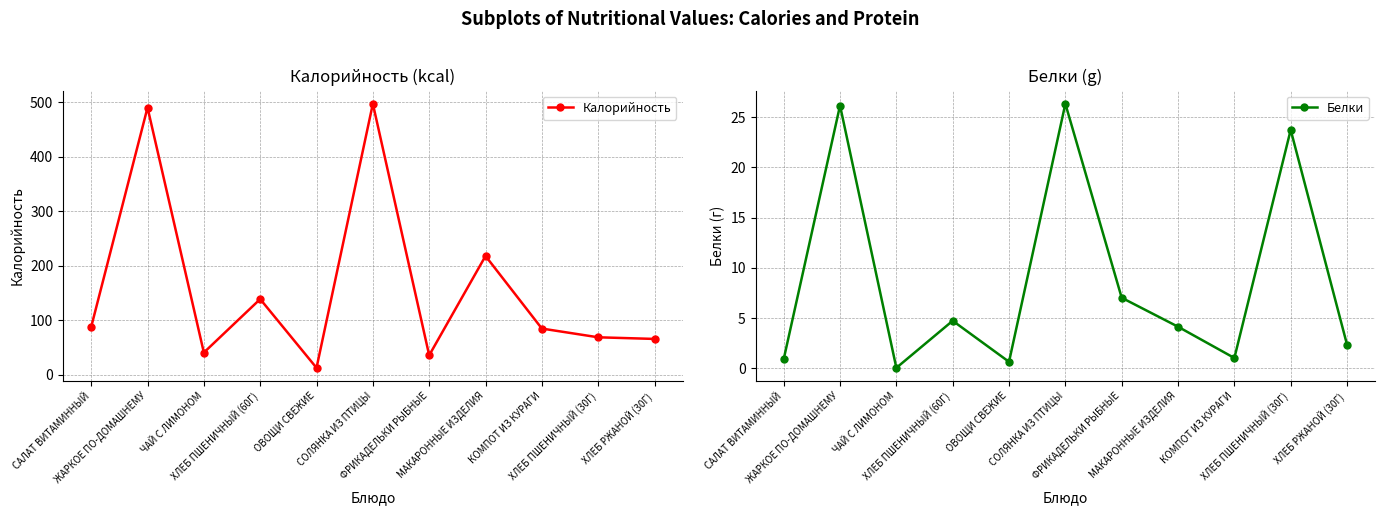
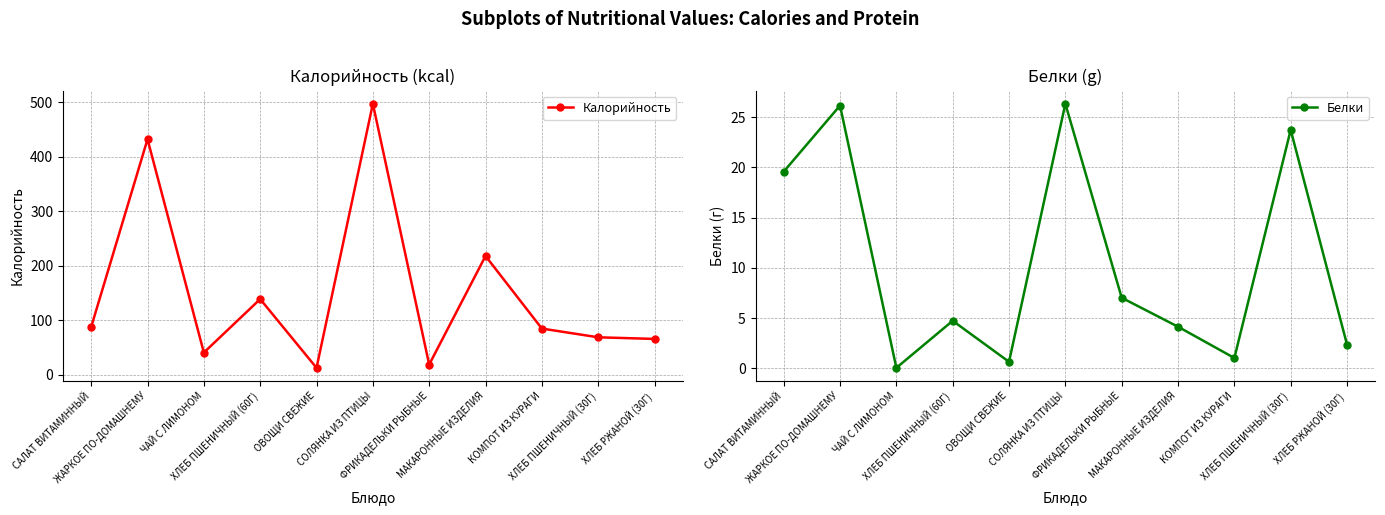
Калорийность (kcal), ЖАРКОЕ ПО-ДОМАШНЕМУ: 490 -> 430
Калорийность (kcal), ФРИКАДЕЛЬКИ РЫБНЫЕ: 40 -> 20
Белки (g), САЛАТ ВИТАМИННЫЙ: 0.9 -> 19.6
